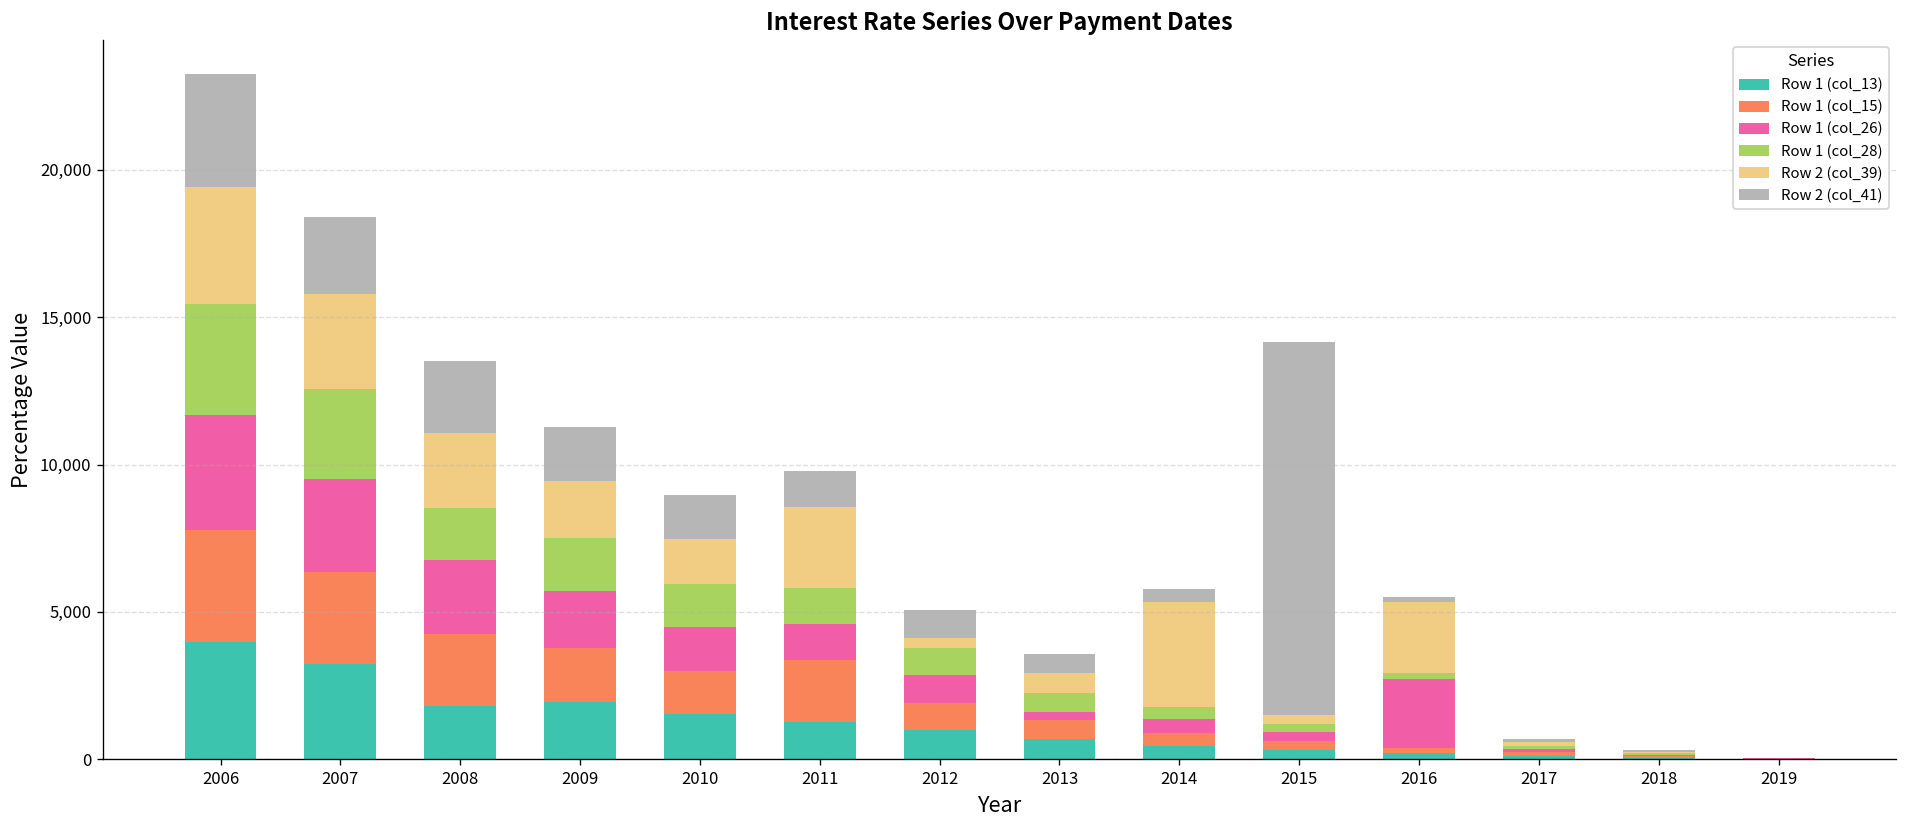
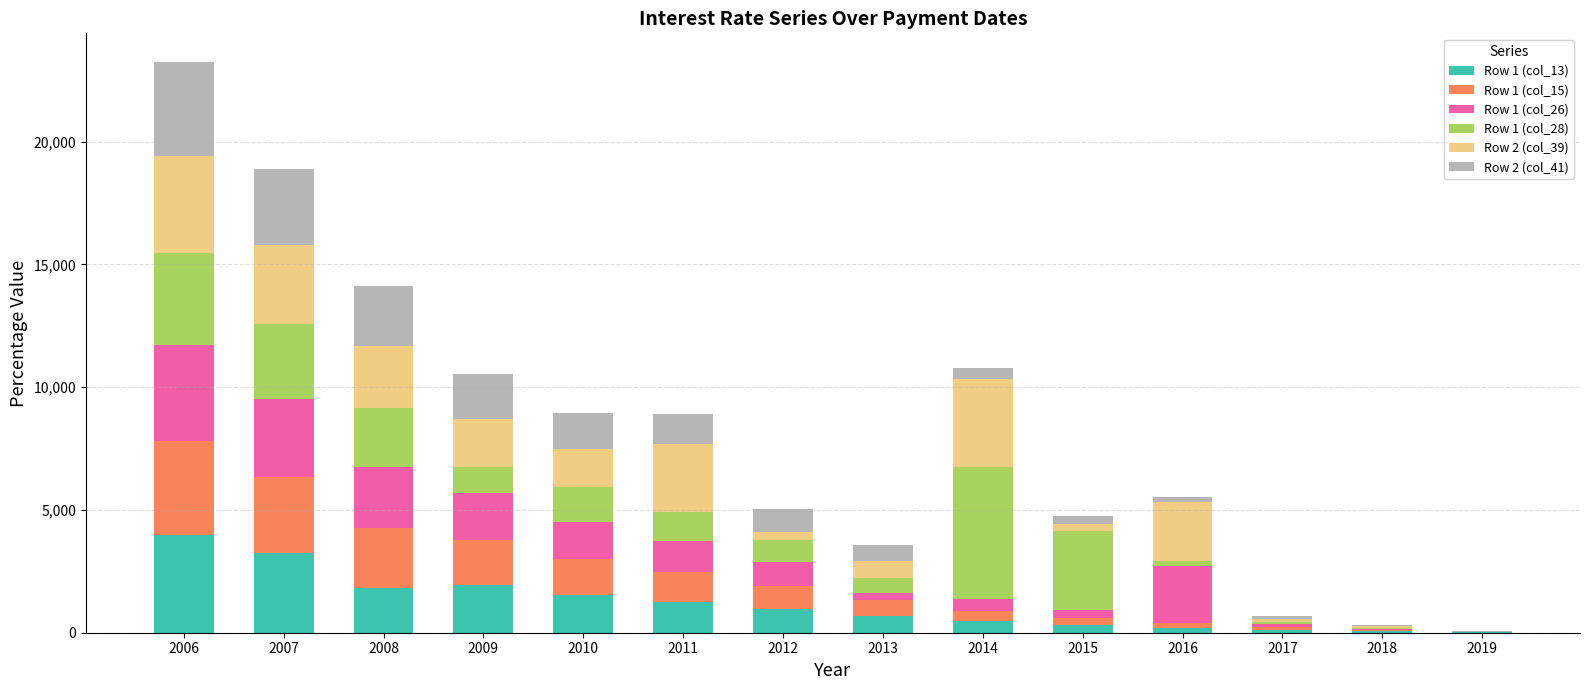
Row 2 (col_41), 2007: 2,600 -> 3,100
Row 1 (col_28), 2008: 1,800 -> 2,400
Row 1 (col_28), 2009: 1,800 -> 1,100
Row 1 (col_15), 2011: 2,100 -> 1,200
Row 1 (col_28), 2014: 400 -> 5,400
Row 1 (col_28), 2015: 300 -> 3,200
Row 2 (col_41), 2015: 12,700 -> 300
